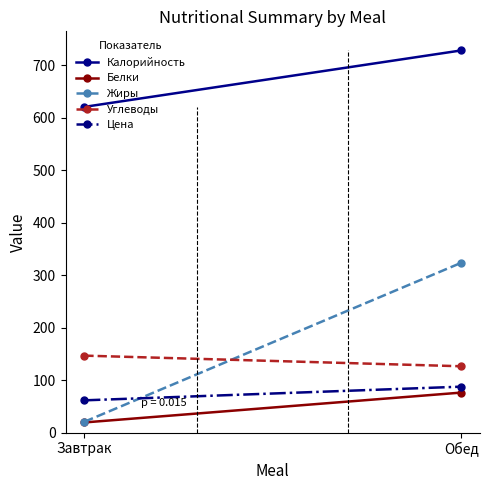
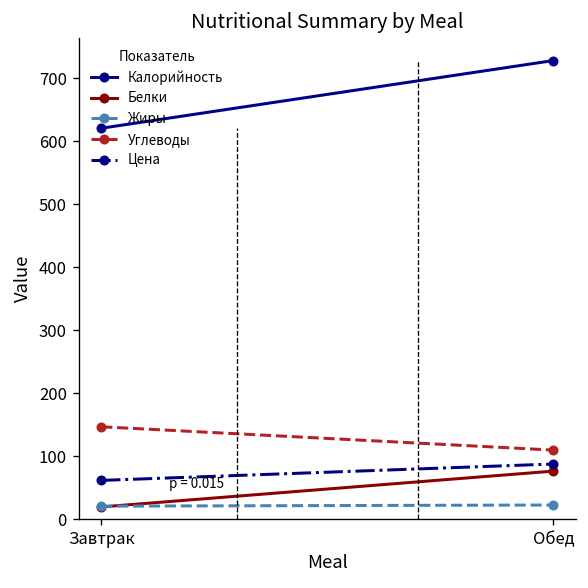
Жиры, Обед: 320 -> 20
Углеводы, Обед: 130 -> 110
